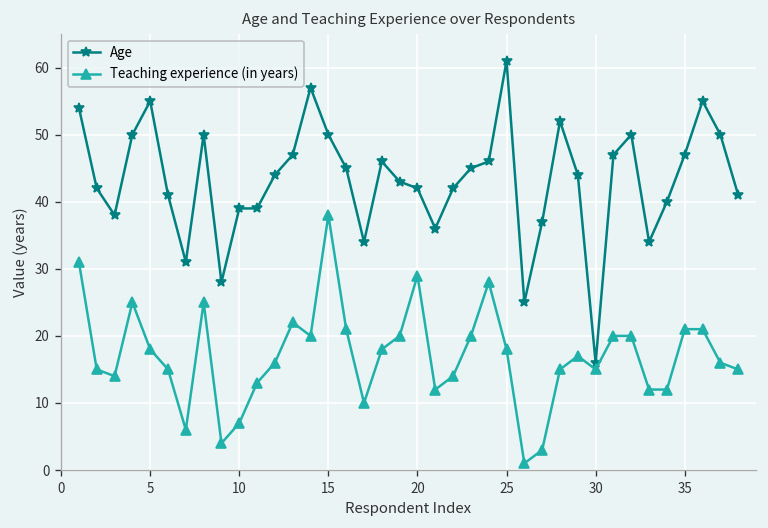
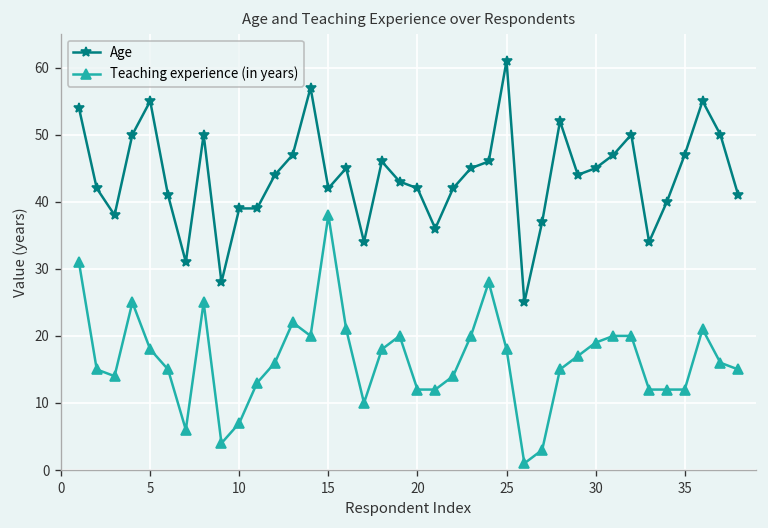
Age, 15: 50 -> 42
Teaching experience (in years), 20: 29 -> 12
Age, 30: 16 -> 45
Teaching experience (in years), 30: 15 -> 19
Teaching experience (in years), 35: 21 -> 12
